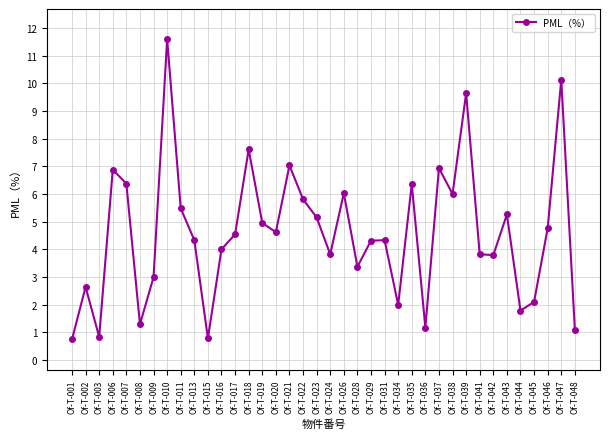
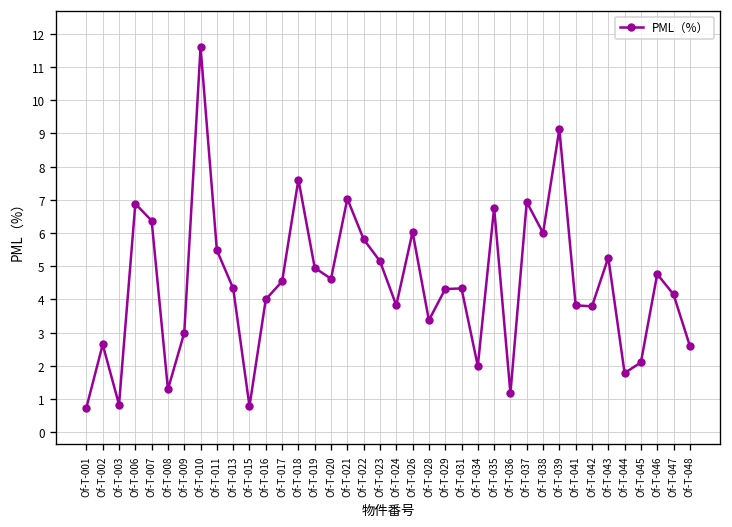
Of-T-035: 6.4 -> 6.8
Of-T-039: 9.6 -> 9.1
Of-T-047: 10.1 -> 4.2
Of-T-048: 1.1 -> 2.6
